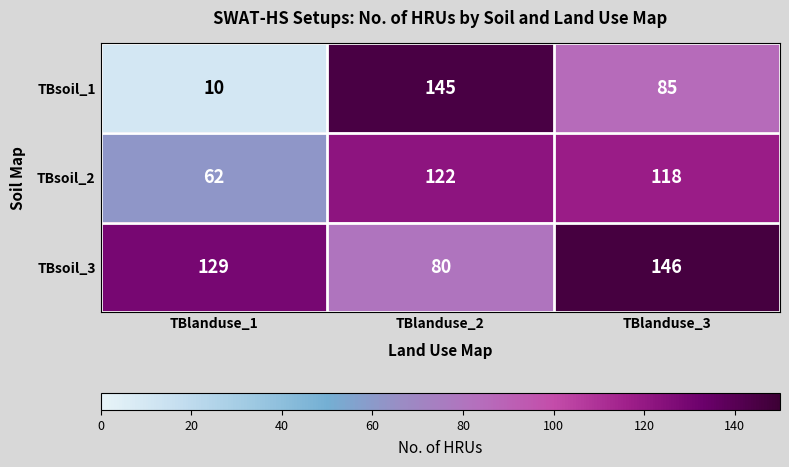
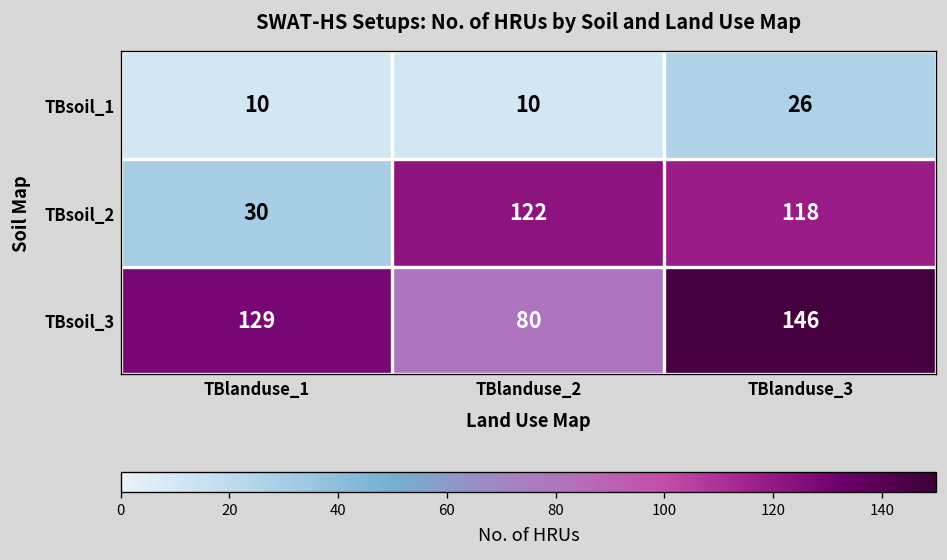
TBsoil_1, TBlanduse_2: 145 -> 10
TBsoil_1, TBlanduse_3: 85 -> 26
TBsoil_2, TBlanduse_1: 62 -> 30
